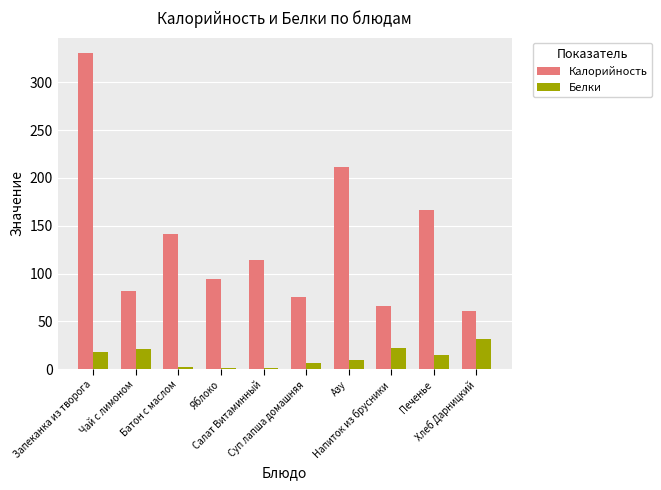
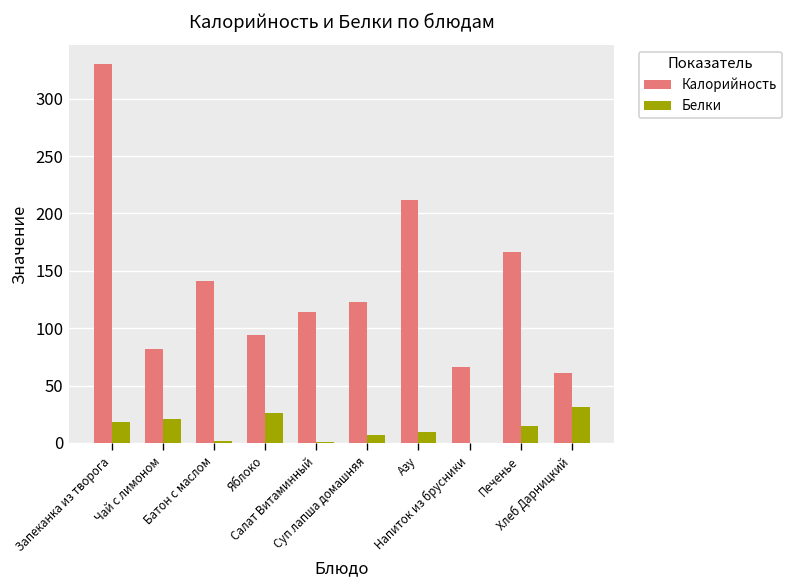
Белки, Яблоко: 0 -> 30
Калорийность, Суп лапша домашняя: 80 -> 120
Белки, Напиток из брусники: 20 -> 0
